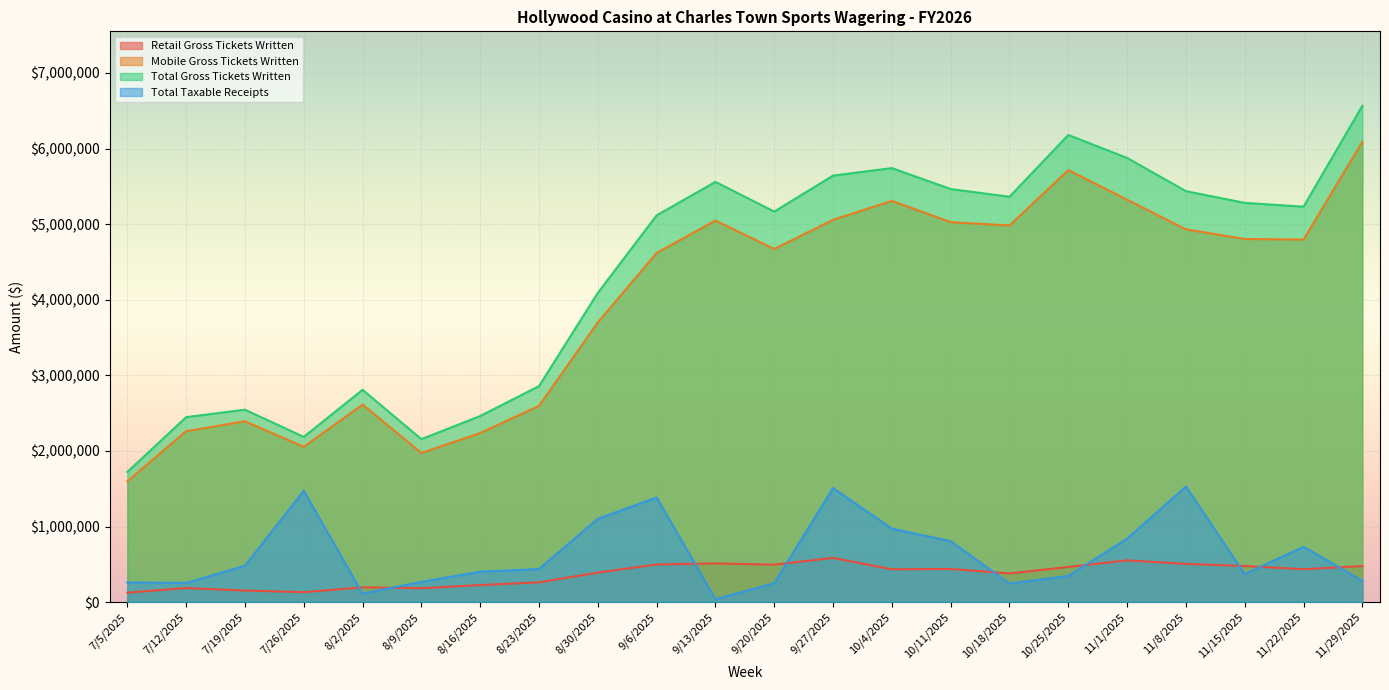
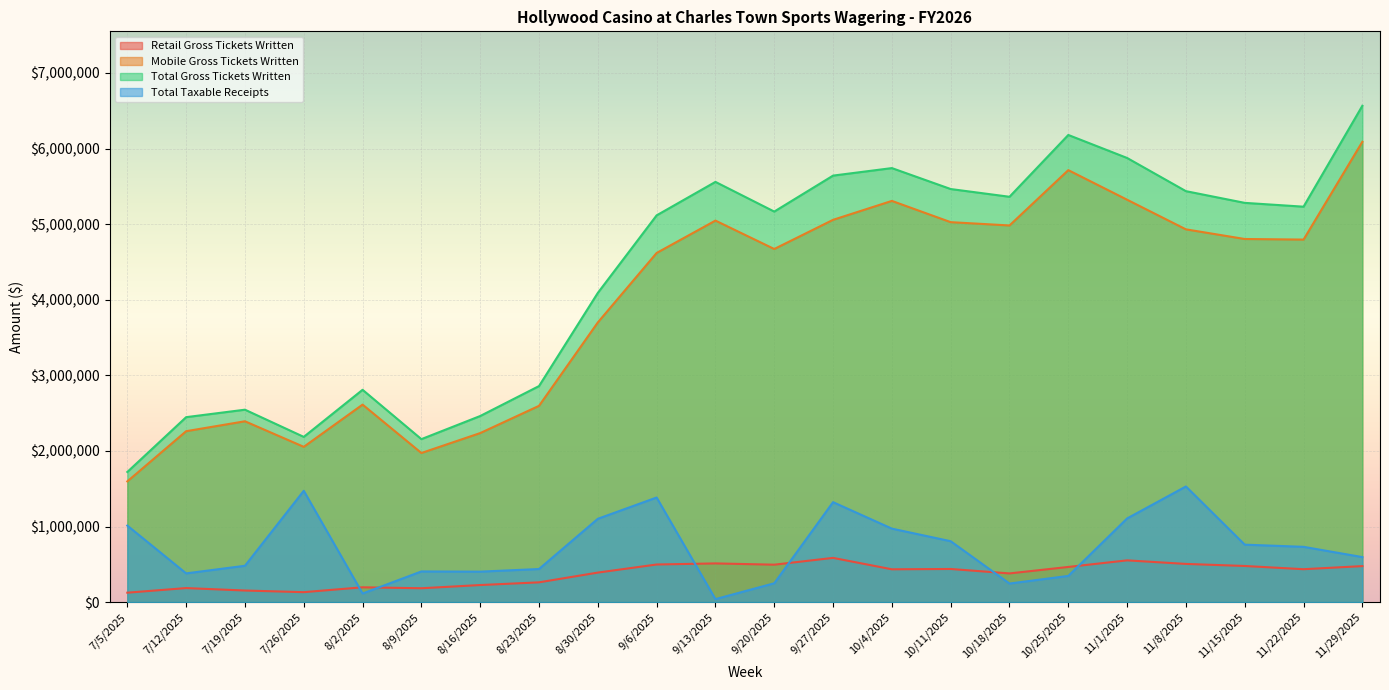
Total Taxable Receipts, 7/5/2025: $300,000 -> $1,000,000
Total Taxable Receipts, 7/12/2025: $300,000 -> $400,000
Total Taxable Receipts, 8/9/2025: $300,000 -> $400,000
Total Taxable Receipts, 9/27/2025: $1,500,000 -> $1,300,000
Total Taxable Receipts, 11/1/2025: $800,000 -> $1,100,000
Total Taxable Receipts, 11/15/2025: $400,000 -> $800,000
Total Taxable Receipts, 11/29/2025: $300,000 -> $600,000
